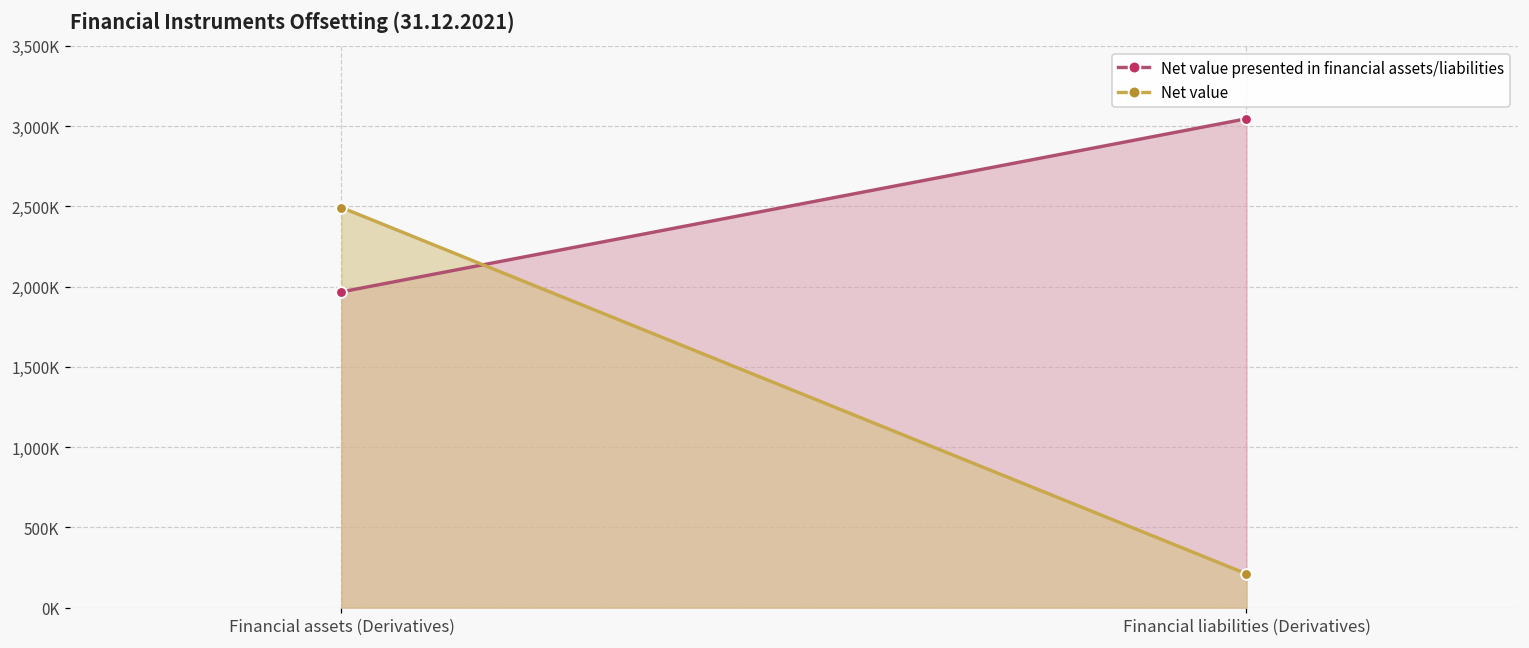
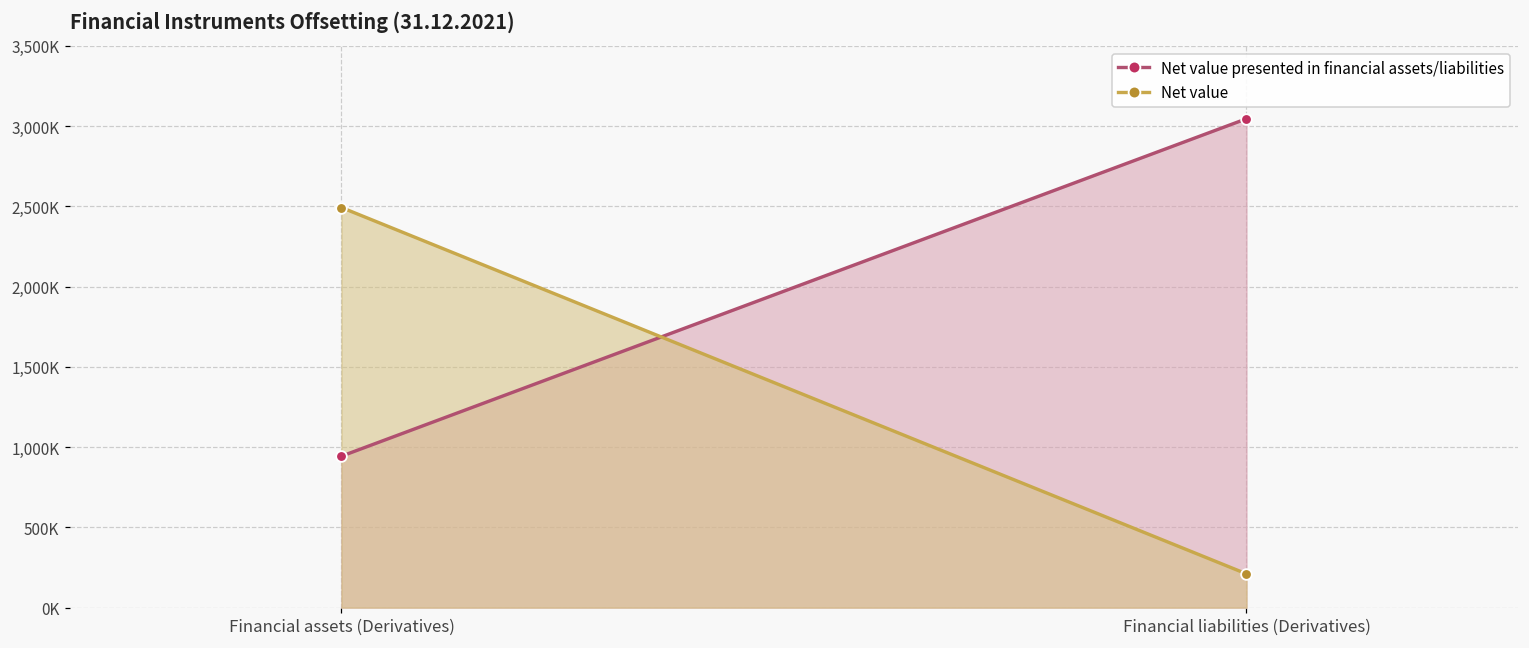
Net value presented in financial assets/liabilities, Financial assets (Derivatives): 1,970,000 -> 940,000
